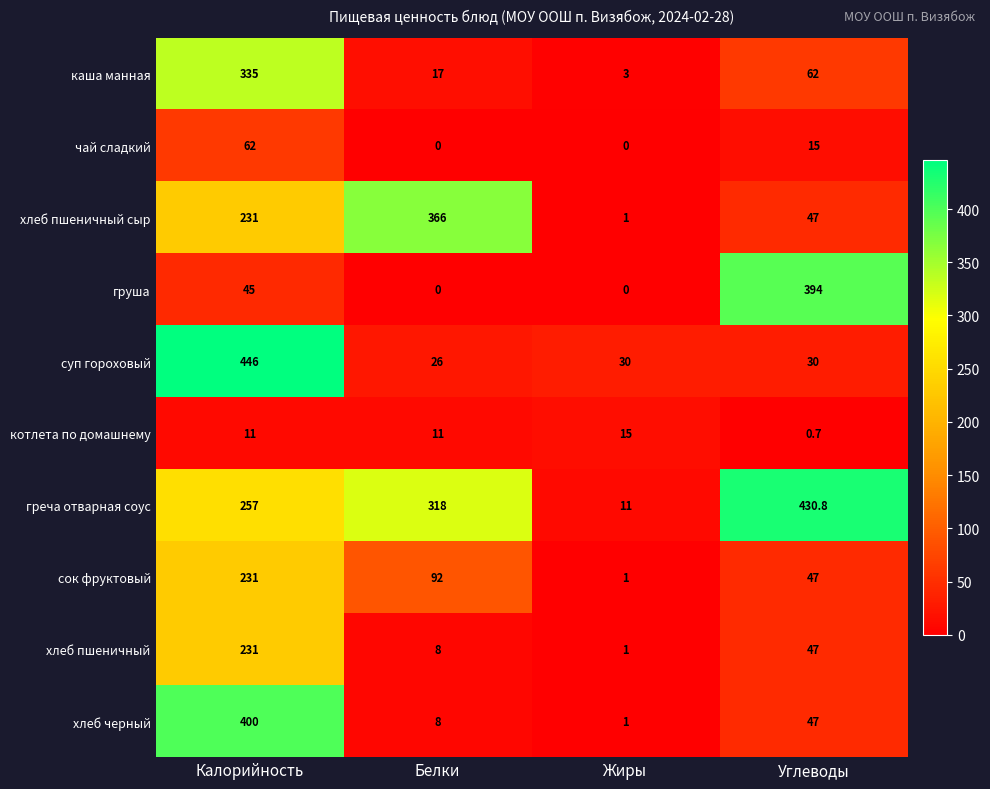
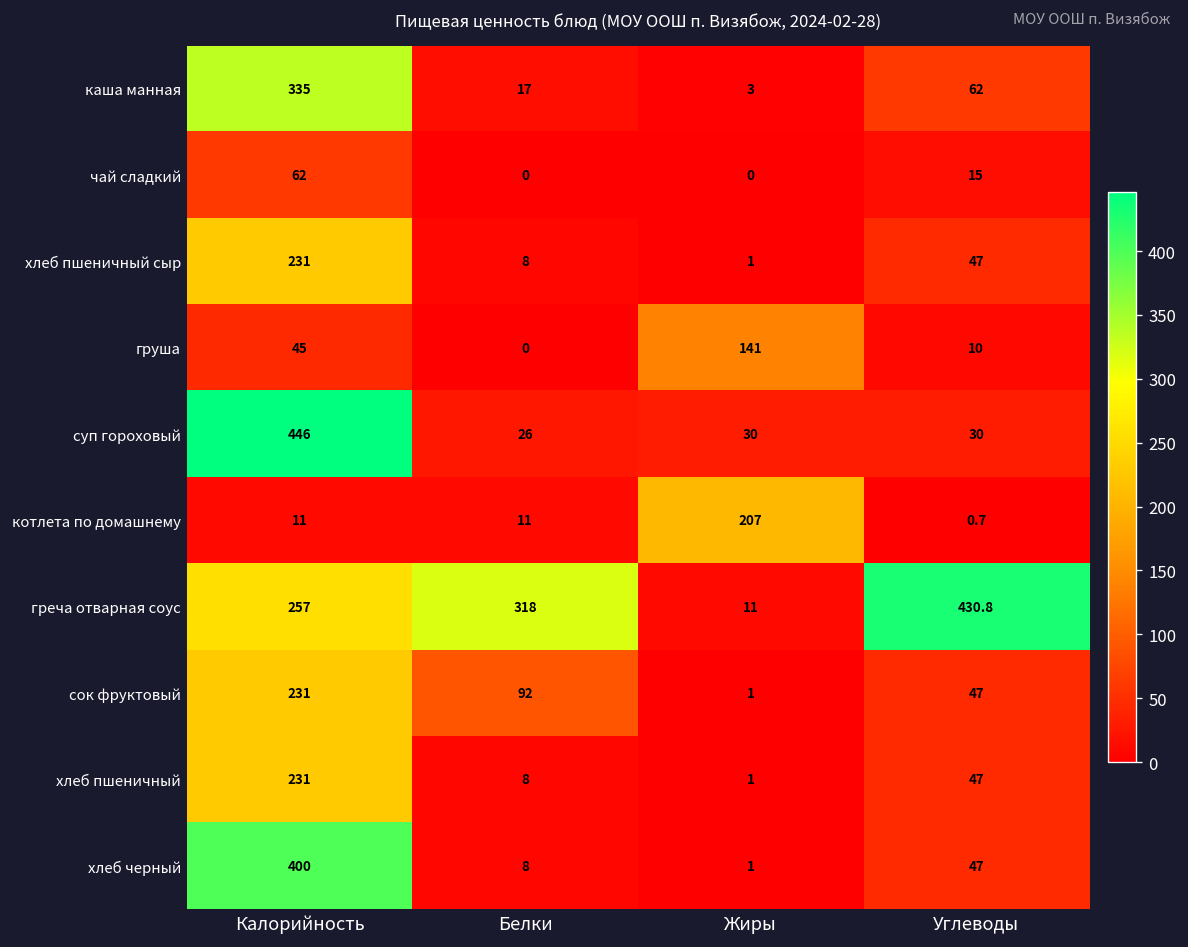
хлеб пшеничный сыр, Белки: 366 -> 8
груша, Жиры: 0 -> 141
груша, Углеводы: 394 -> 10
котлета по домашнему, Жиры: 15 -> 207
